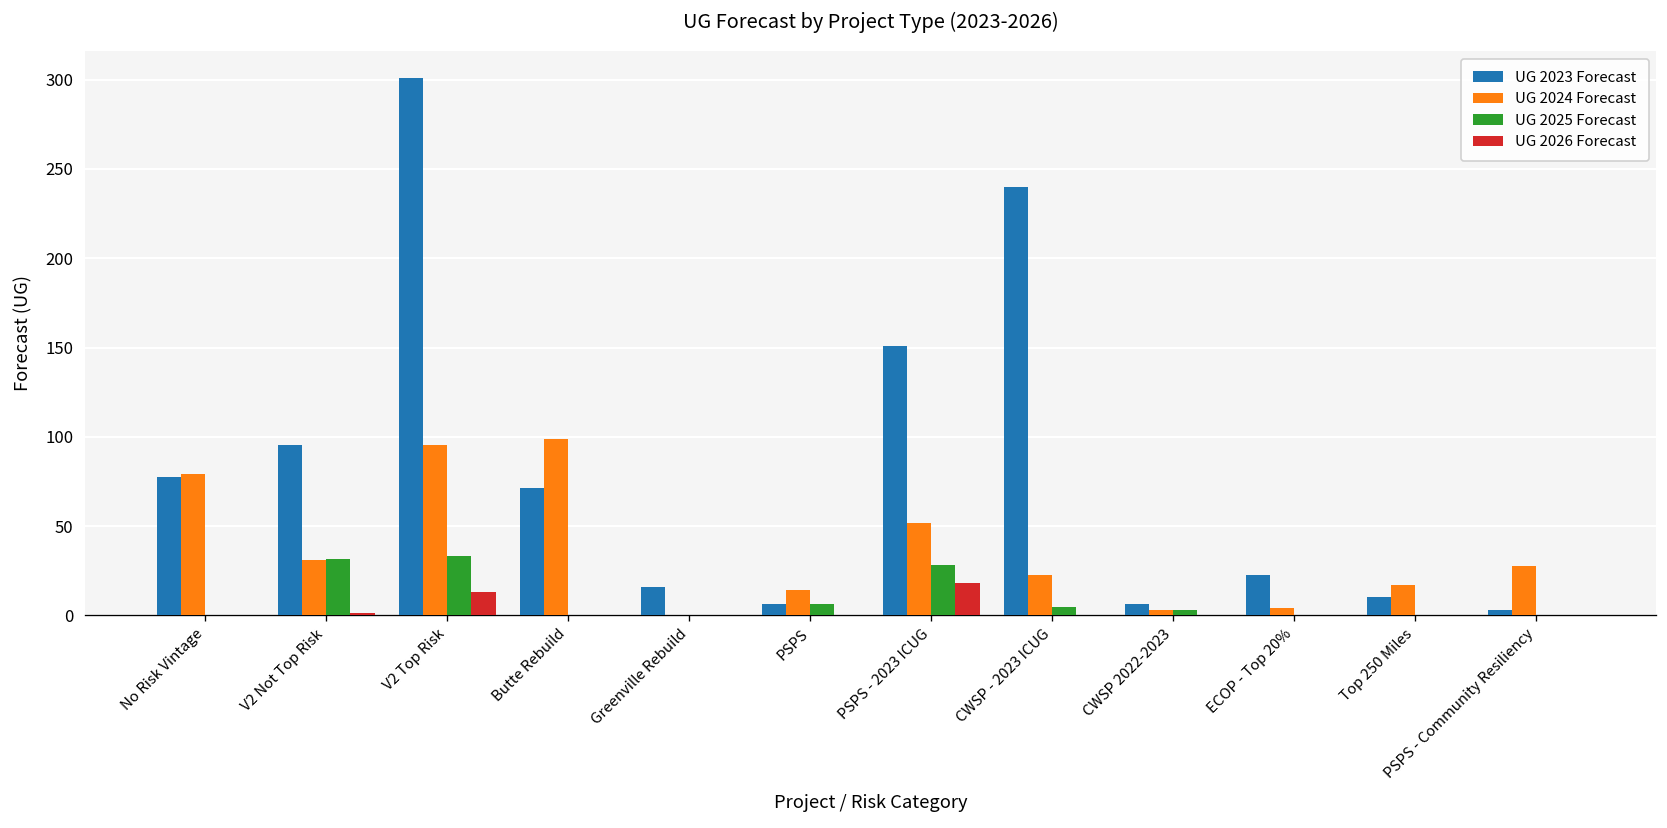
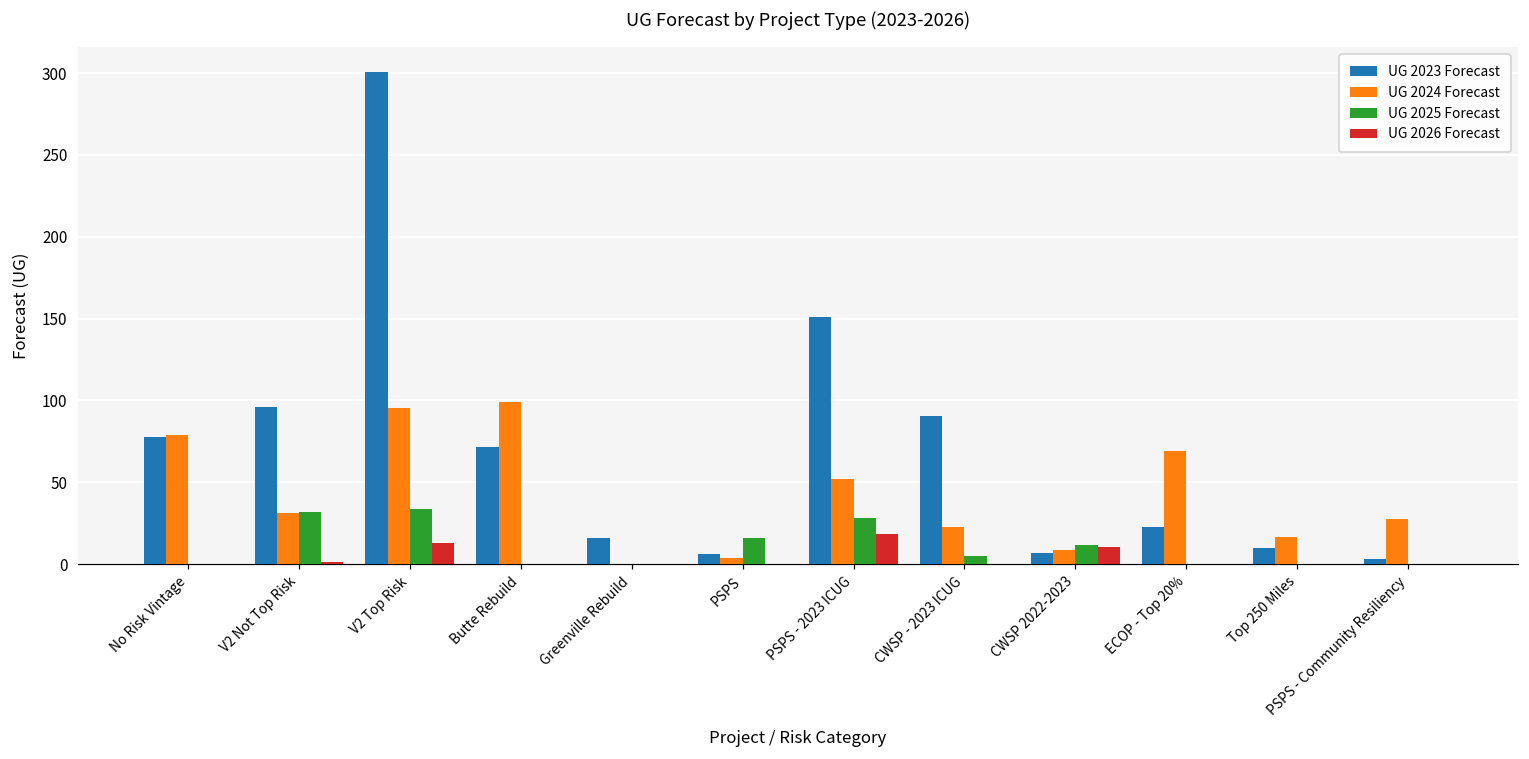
UG 2024 Forecast, PSPS: 14 -> 4
UG 2025 Forecast, PSPS: 6 -> 16
UG 2023 Forecast, CWSP - 2023 ICUG: 240 -> 90
UG 2024 Forecast, CWSP 2022-2023: 3 -> 9
UG 2025 Forecast, CWSP 2022-2023: 3 -> 12
UG 2026 Forecast, CWSP 2022-2023: 0 -> 11
UG 2024 Forecast, ECOP - Top 20%: 4 -> 69
